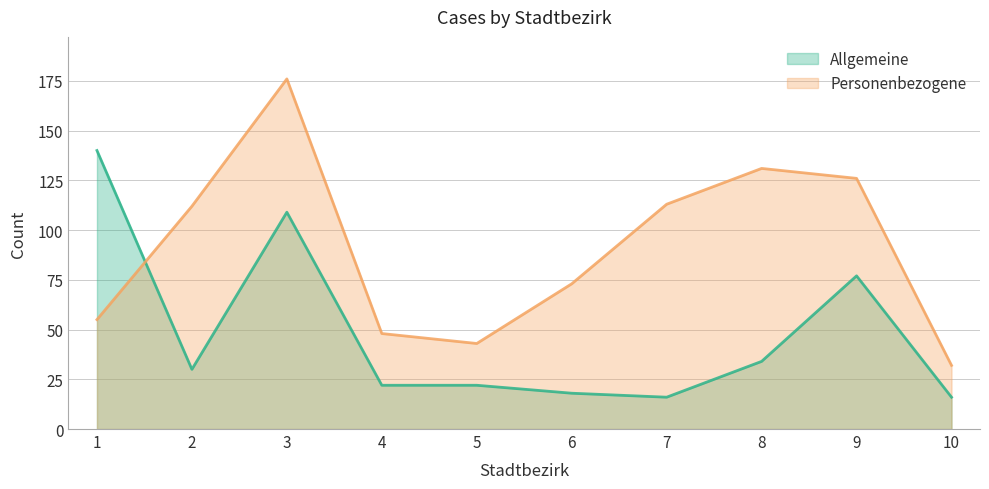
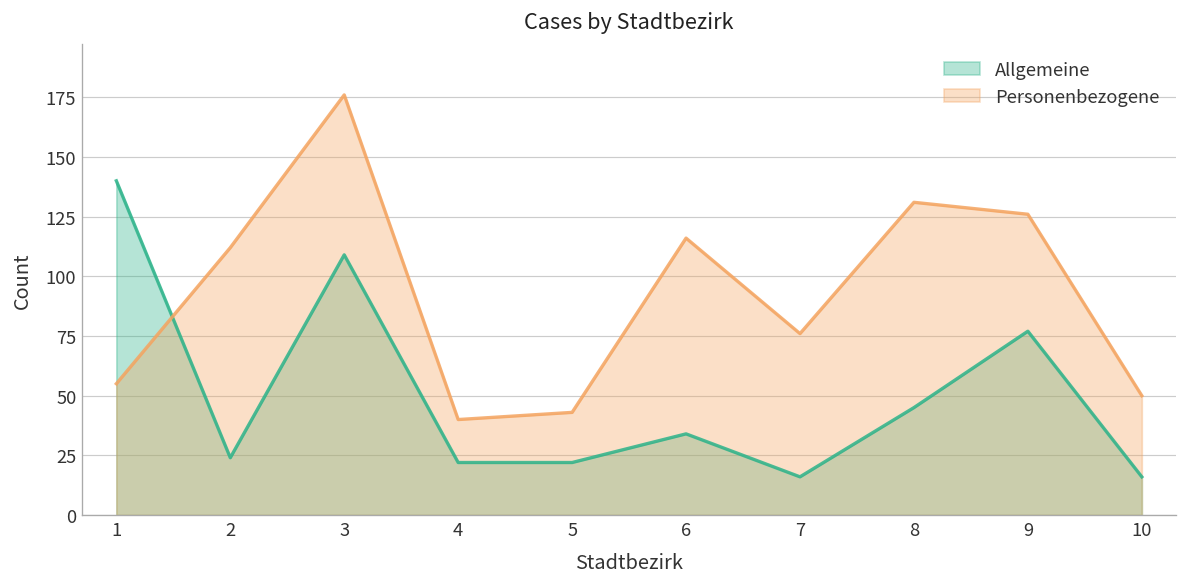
Allgemeine, 2: 30 -> 24
Personenbezogene, 4: 48 -> 40
Allgemeine, 6: 18 -> 34
Personenbezogene, 6: 73 -> 116
Personenbezogene, 7: 113 -> 76
Allgemeine, 8: 34 -> 45
Personenbezogene, 10: 32 -> 50
